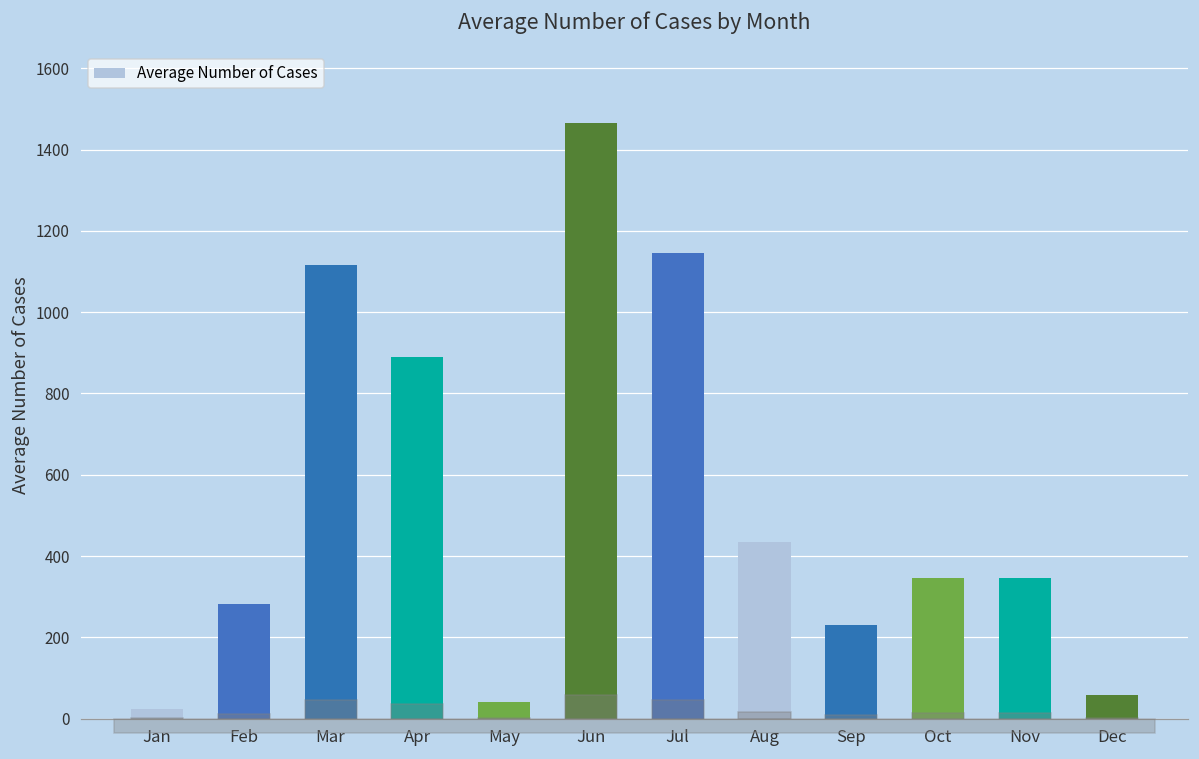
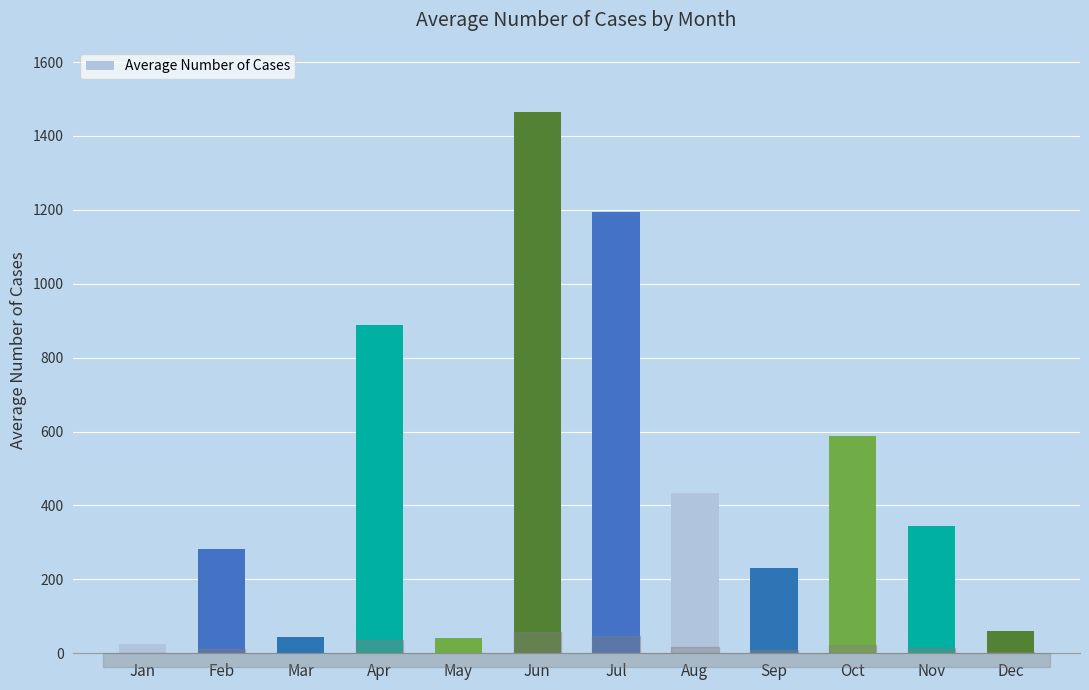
Mar: 1120 -> 40
Jul: 1150 -> 1190
Oct: 350 -> 590
